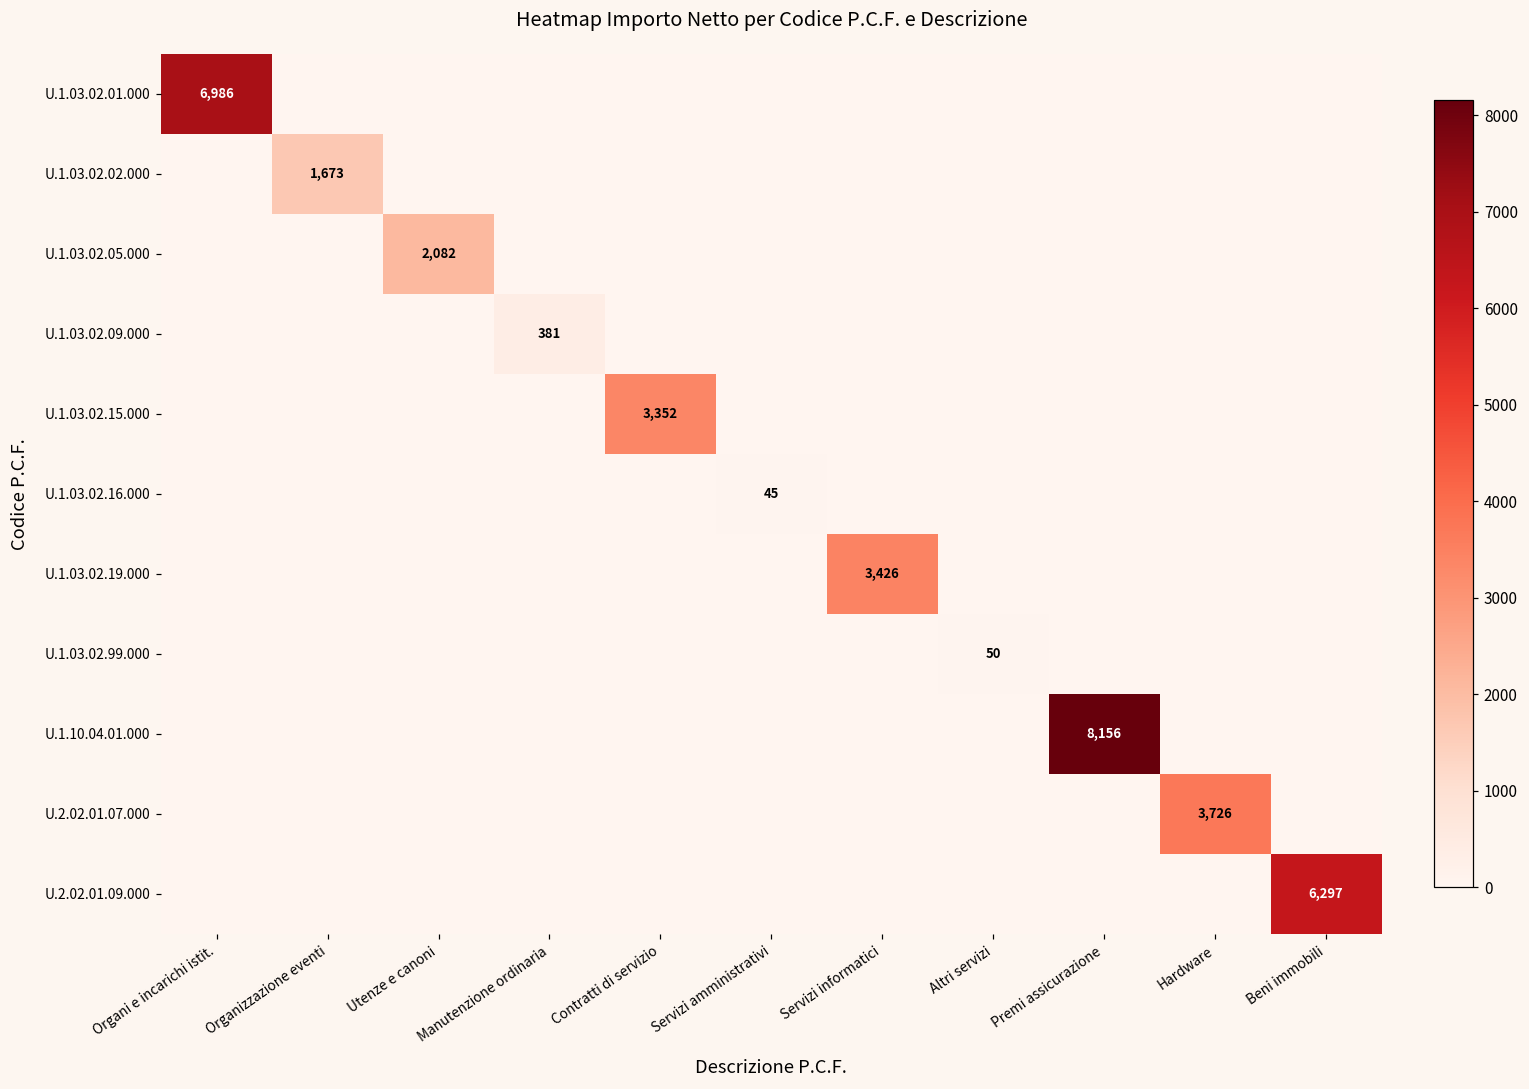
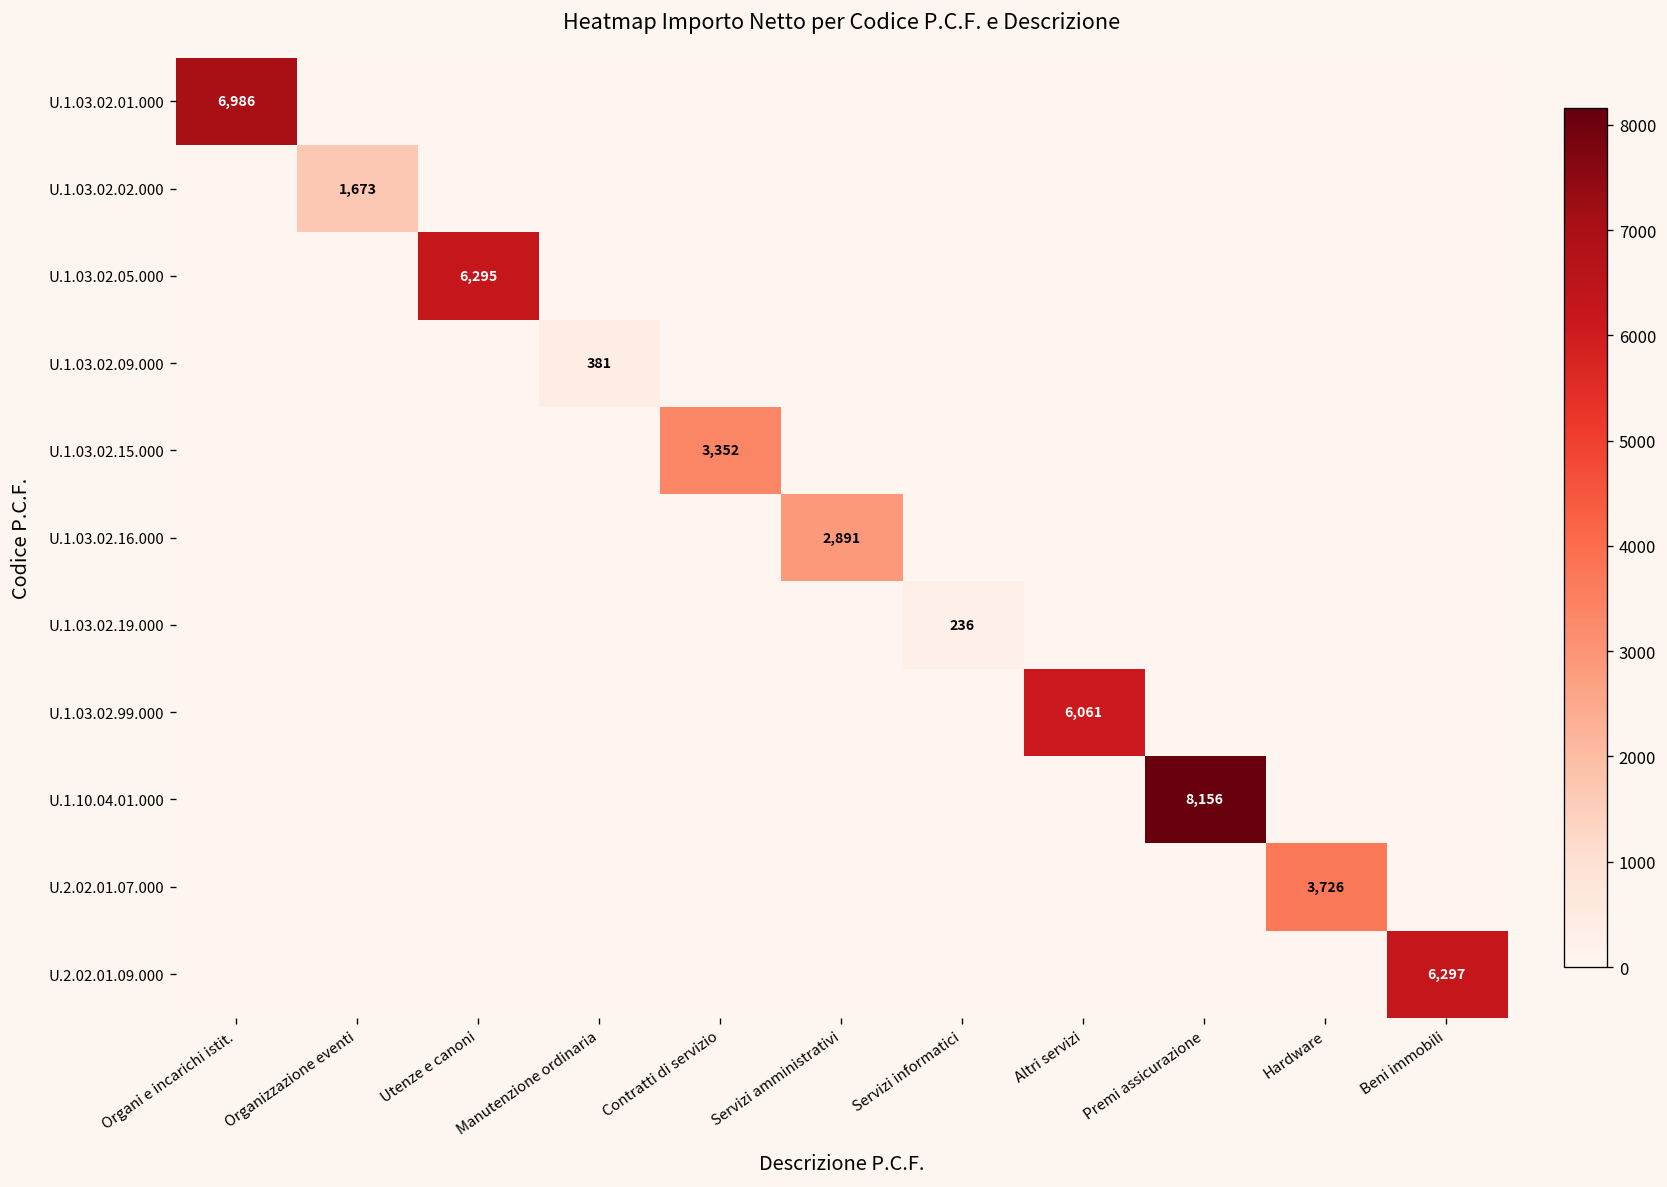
U.1.03.02.05.000, Utenze e canoni: 2,082 -> 6,295
U.1.03.02.16.000, Servizi amministrativi: 45 -> 2,891
U.1.03.02.19.000, Servizi informatici: 3,426 -> 236
U.1.03.02.99.000, Altri servizi: 50 -> 6,061
